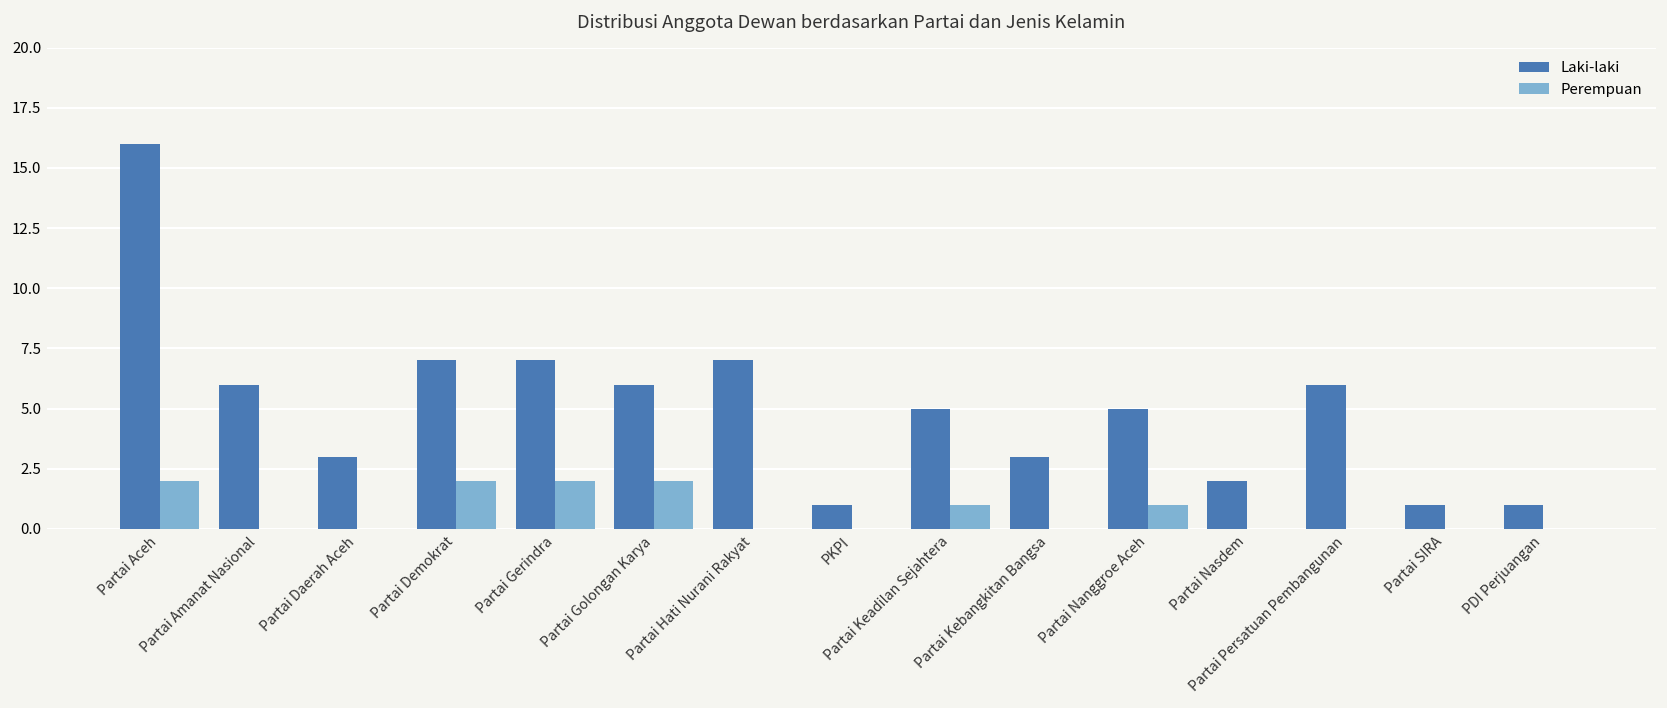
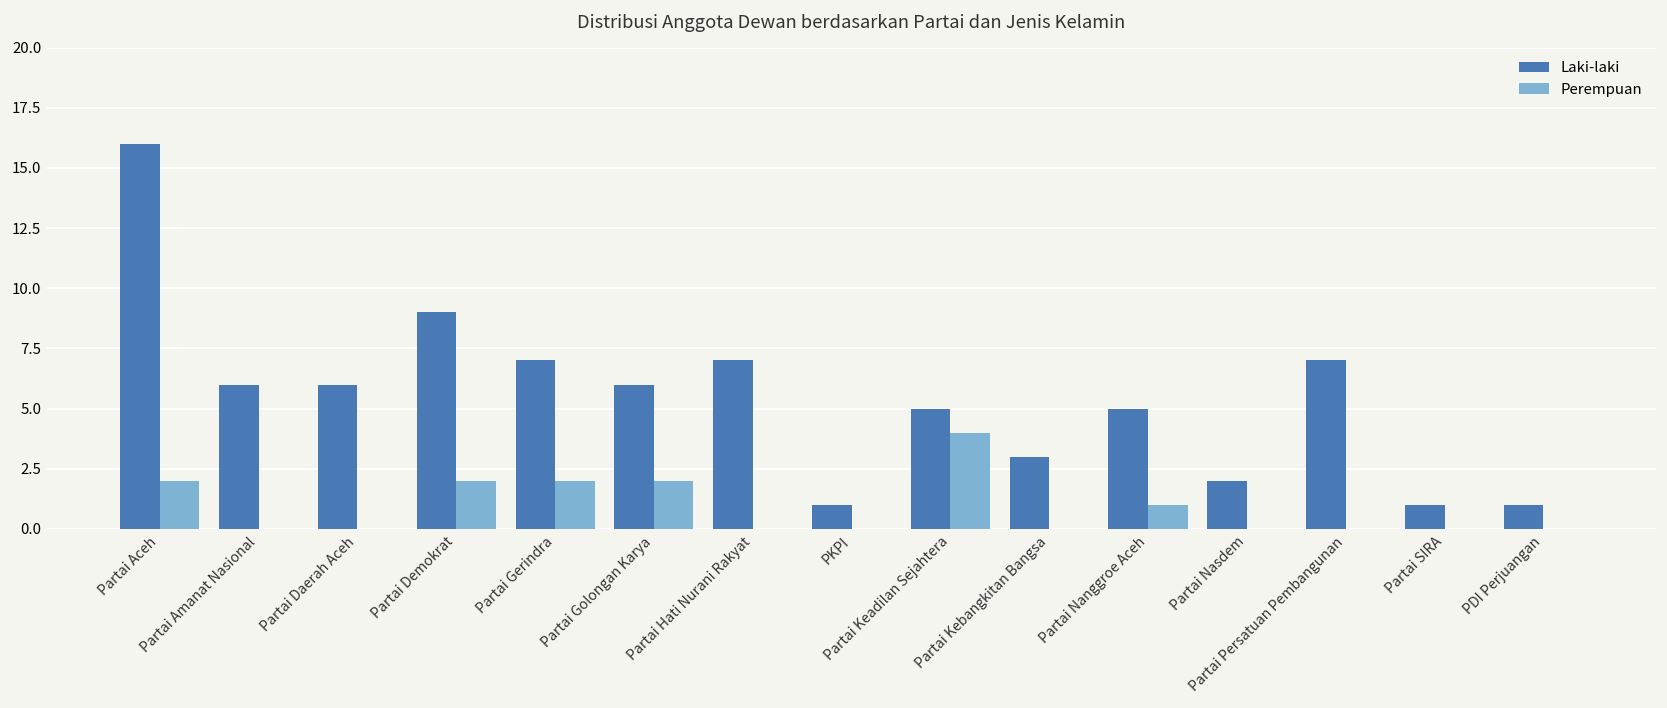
Laki-laki, Partai Daerah Aceh: 3 -> 6
Laki-laki, Partai Demokrat: 7 -> 9
Perempuan, Partai Keadilan Sejahtera: 1 -> 4
Laki-laki, Partai Persatuan Pembangunan: 6 -> 7
